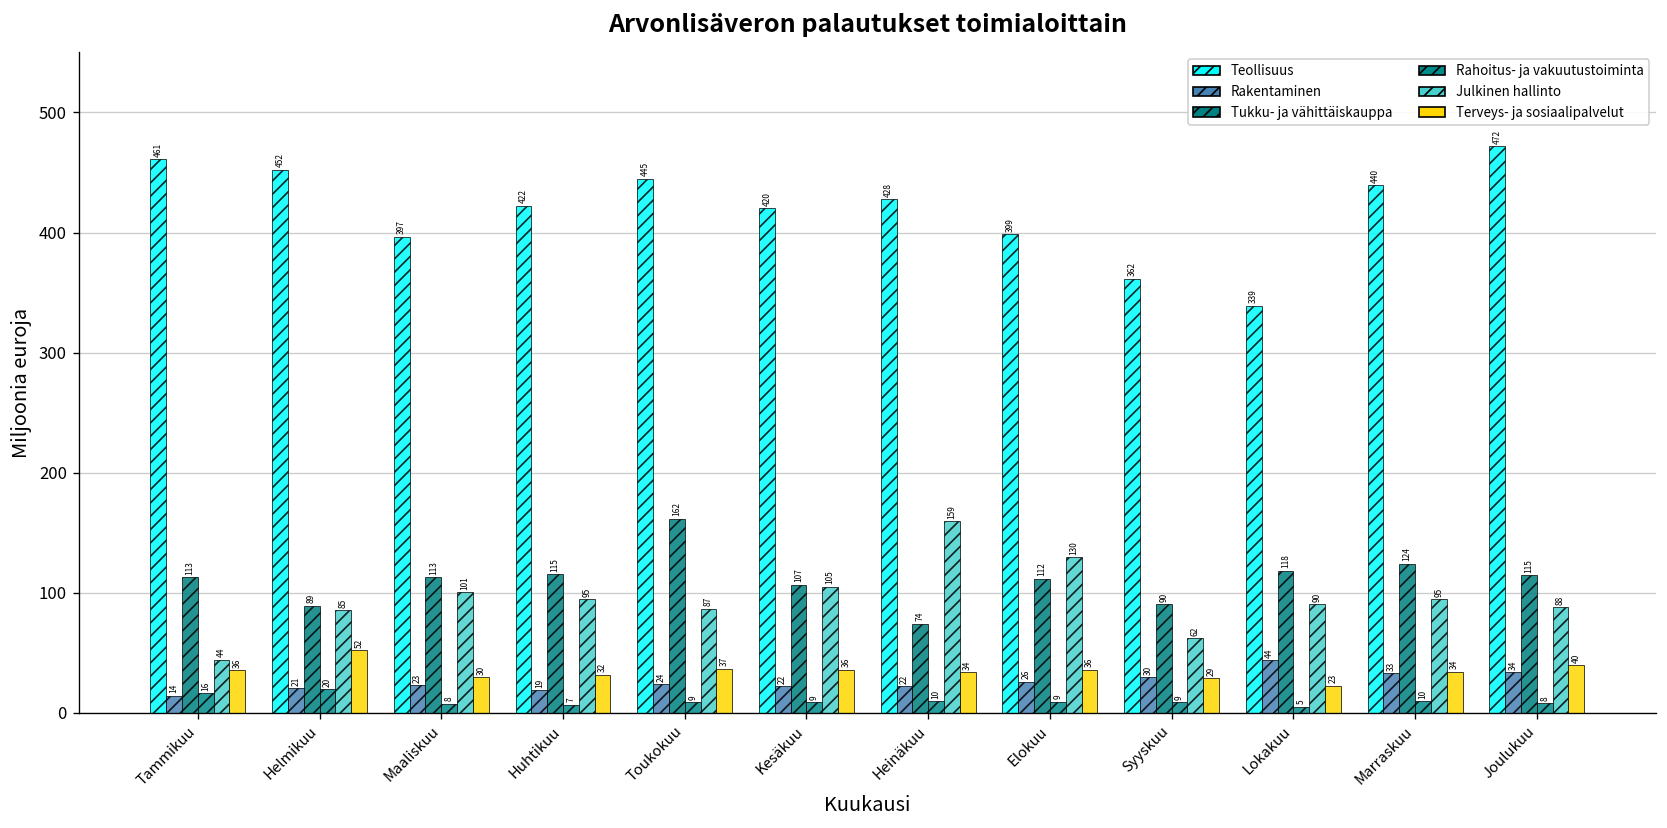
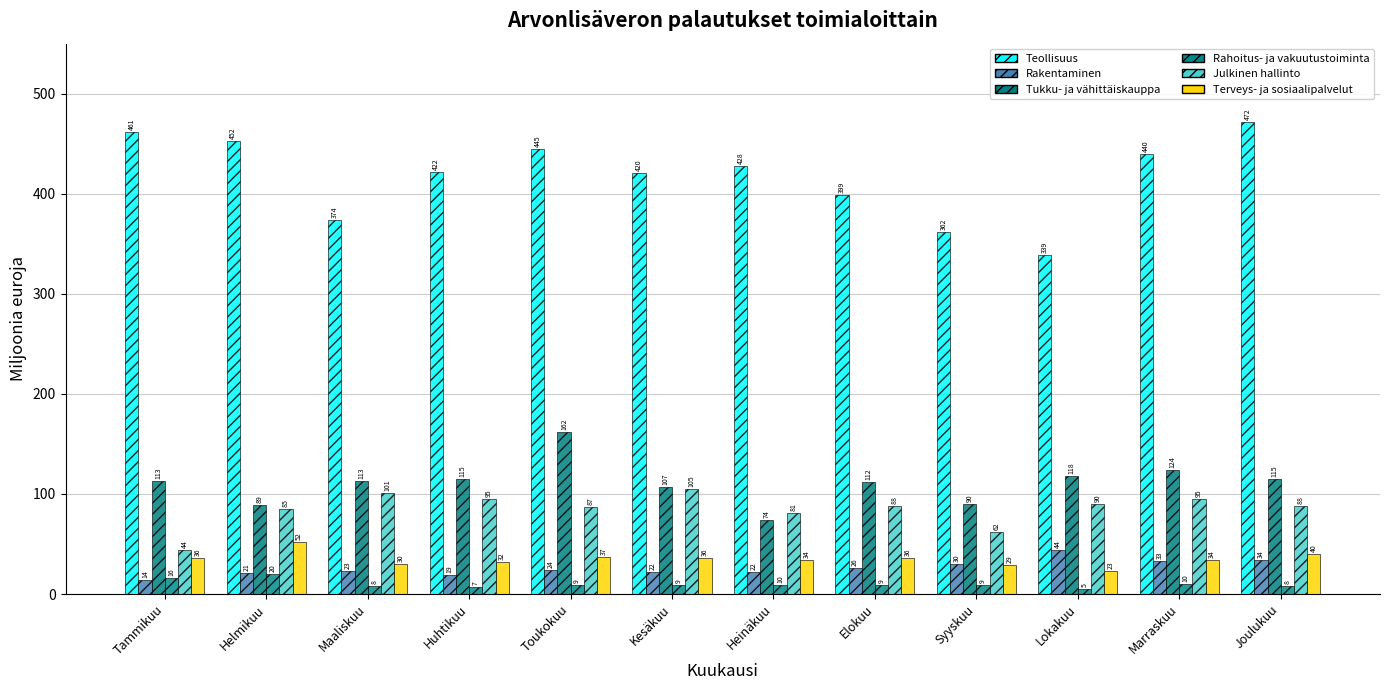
Teollisuus, Maaliskuu: 397 -> 374
Julkinen hallinto, Heinäkuu: 159 -> 81
Julkinen hallinto, Elokuu: 130 -> 88
